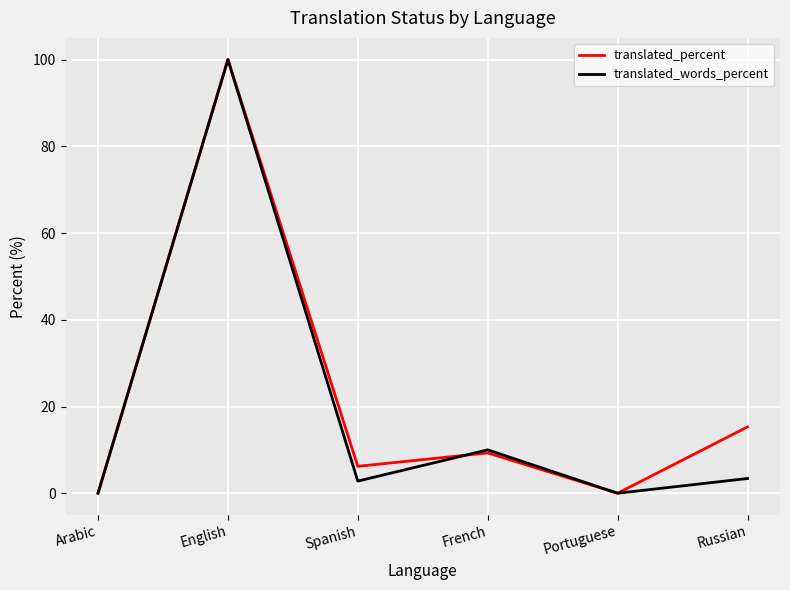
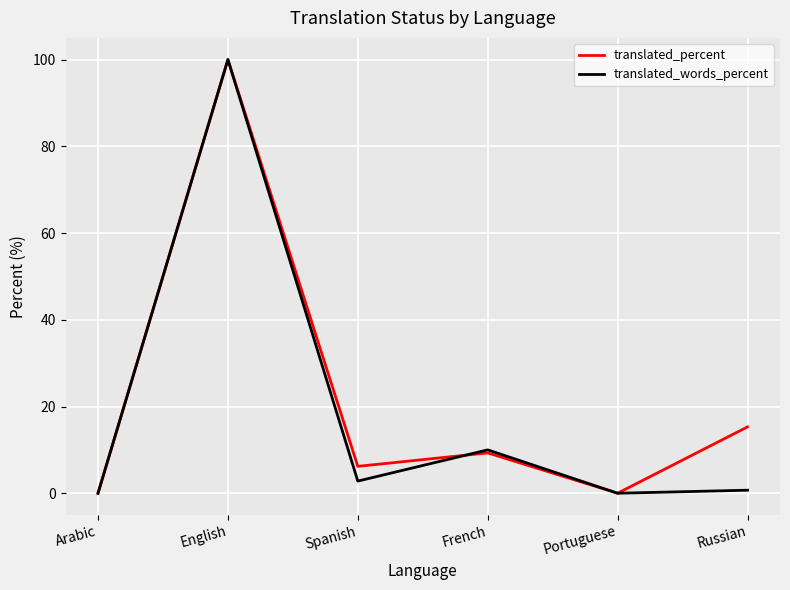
translated_words_percent, Russian: 3 -> 1
